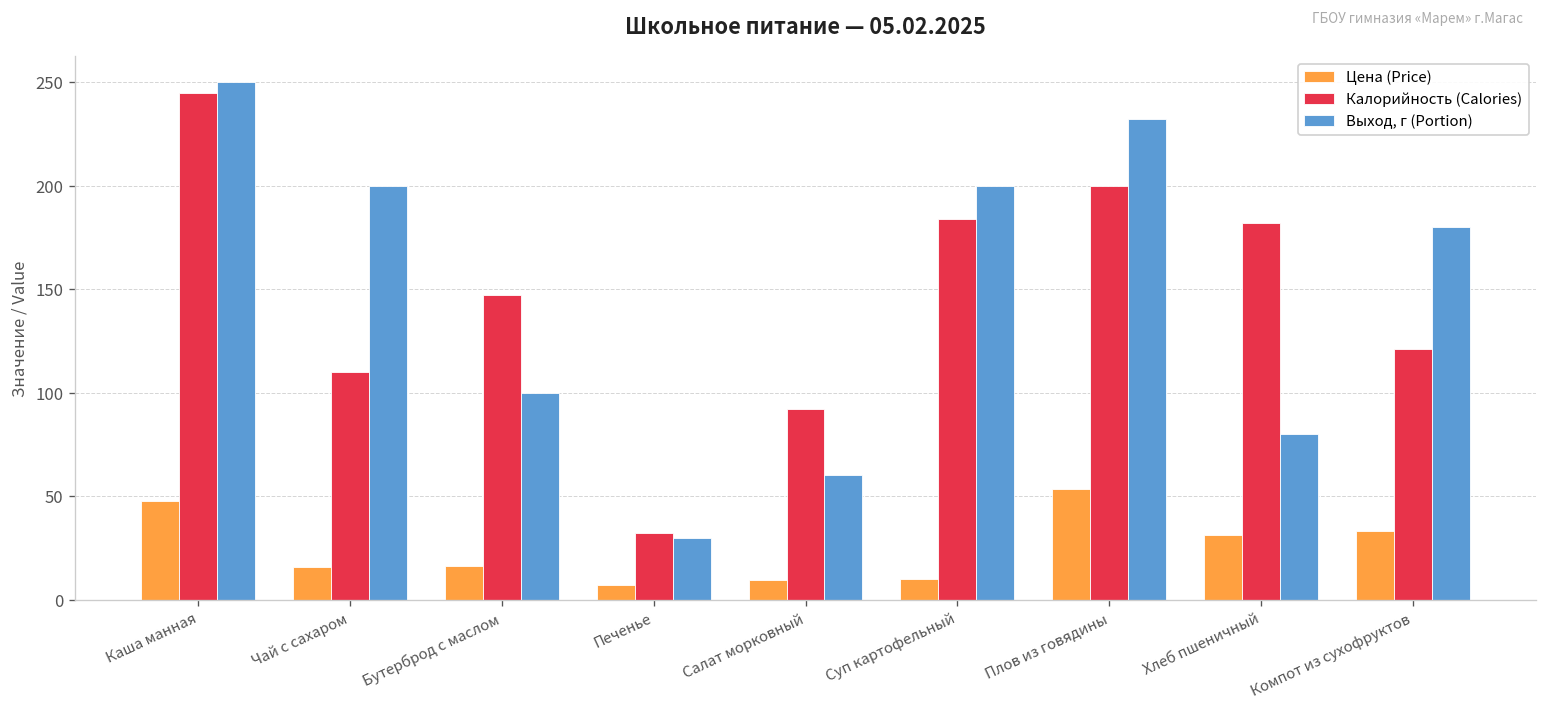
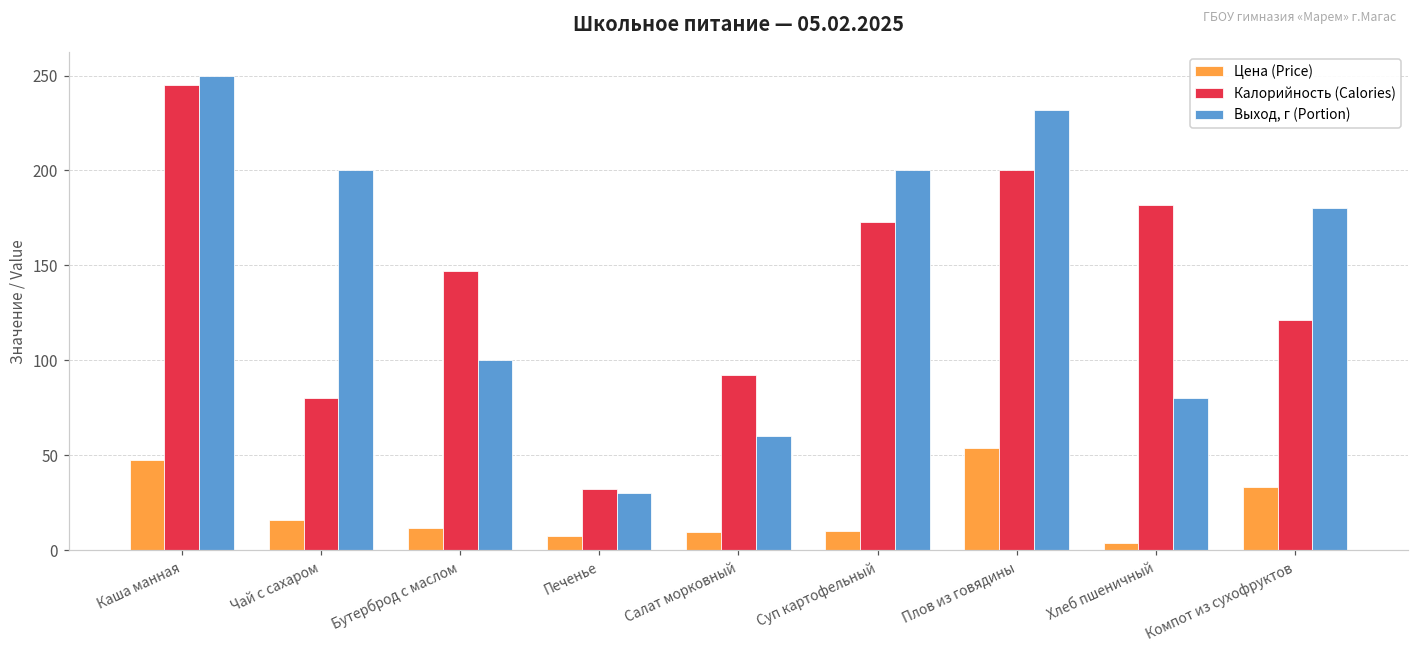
Калорийность (Calories), Чай с сахаром: 110 -> 80
Цена (Price), Бутерброд с маслом: 17 -> 11
Калорийность (Calories), Суп картофельный: 184 -> 173
Цена (Price), Хлеб пшеничный: 31 -> 4
